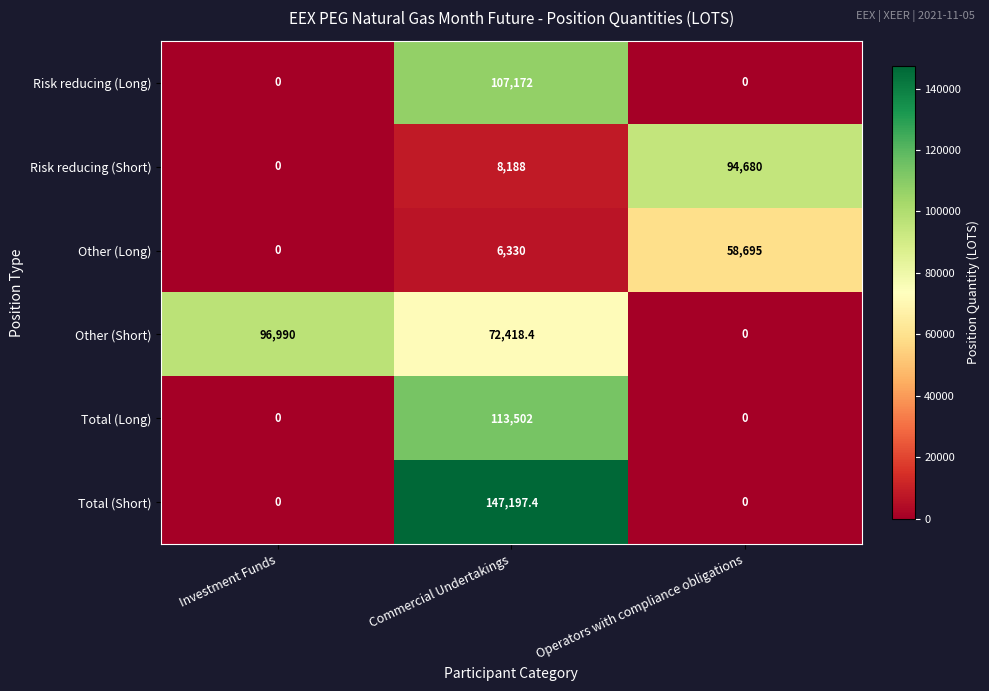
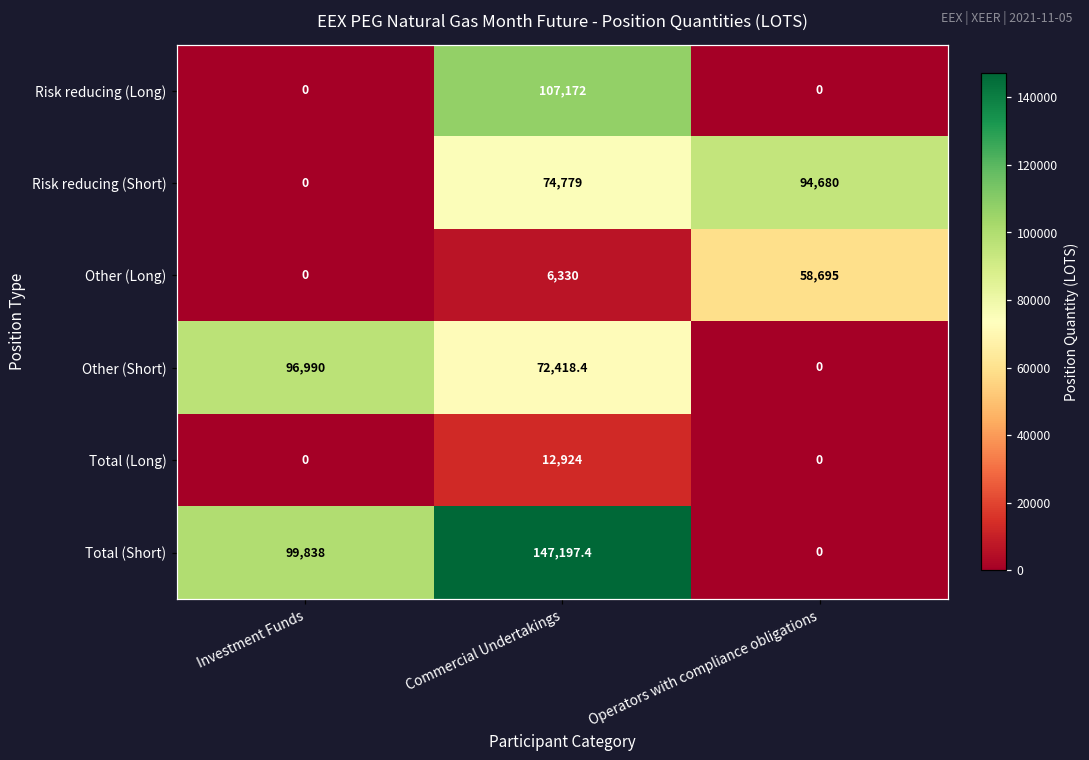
Risk reducing (Short), Commercial Undertakings: 8,188 -> 74,779
Total (Long), Commercial Undertakings: 113,502 -> 12,924
Total (Short), Investment Funds: 0 -> 99,838
